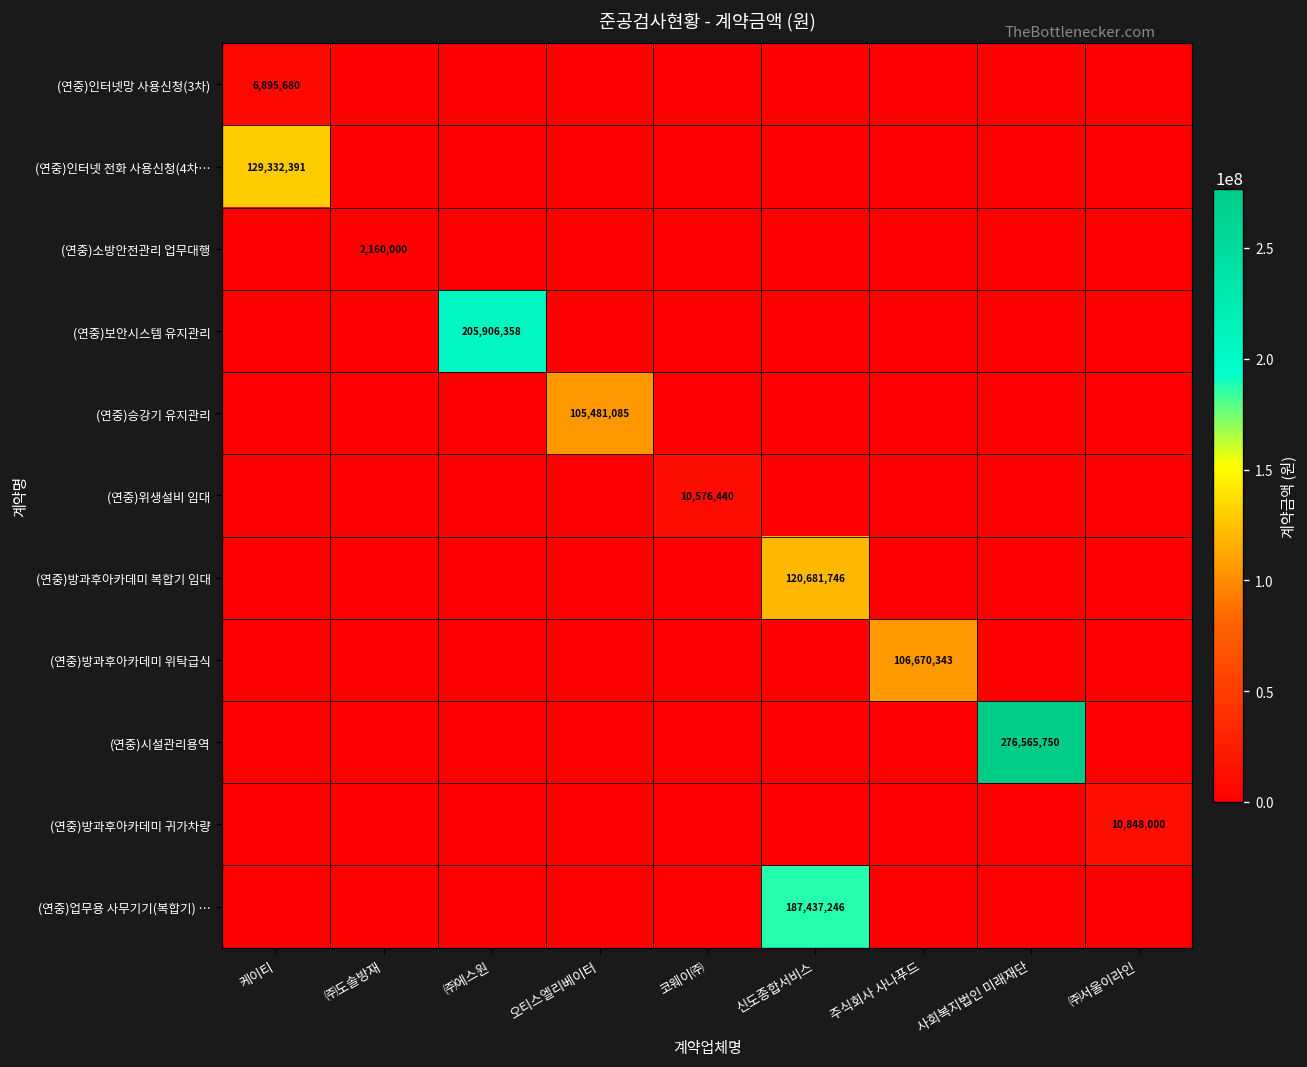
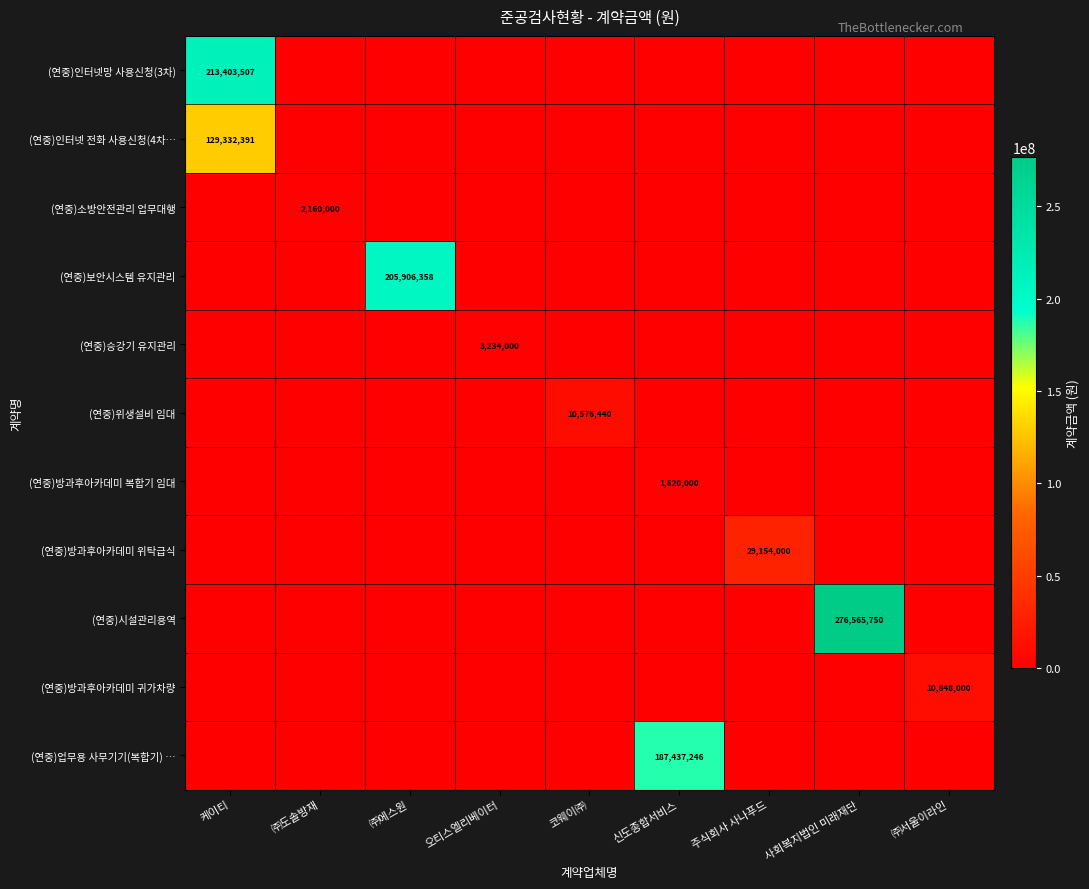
(연중)인터넷망 사용신청(3차), 케이티: 6,895,680 -> 213,403,507
(연중)승강기 유지관리, 오티스엘리베이터: 105,481,085 -> 3,234,000
(연중)방과후아카데미 복합기 임대, 신도종합서비스: 120,681,746 -> 1,620,000
(연중)방과후아카데미 위탁급식, 주식회사 사나푸드: 106,670,343 -> 29,154,000
